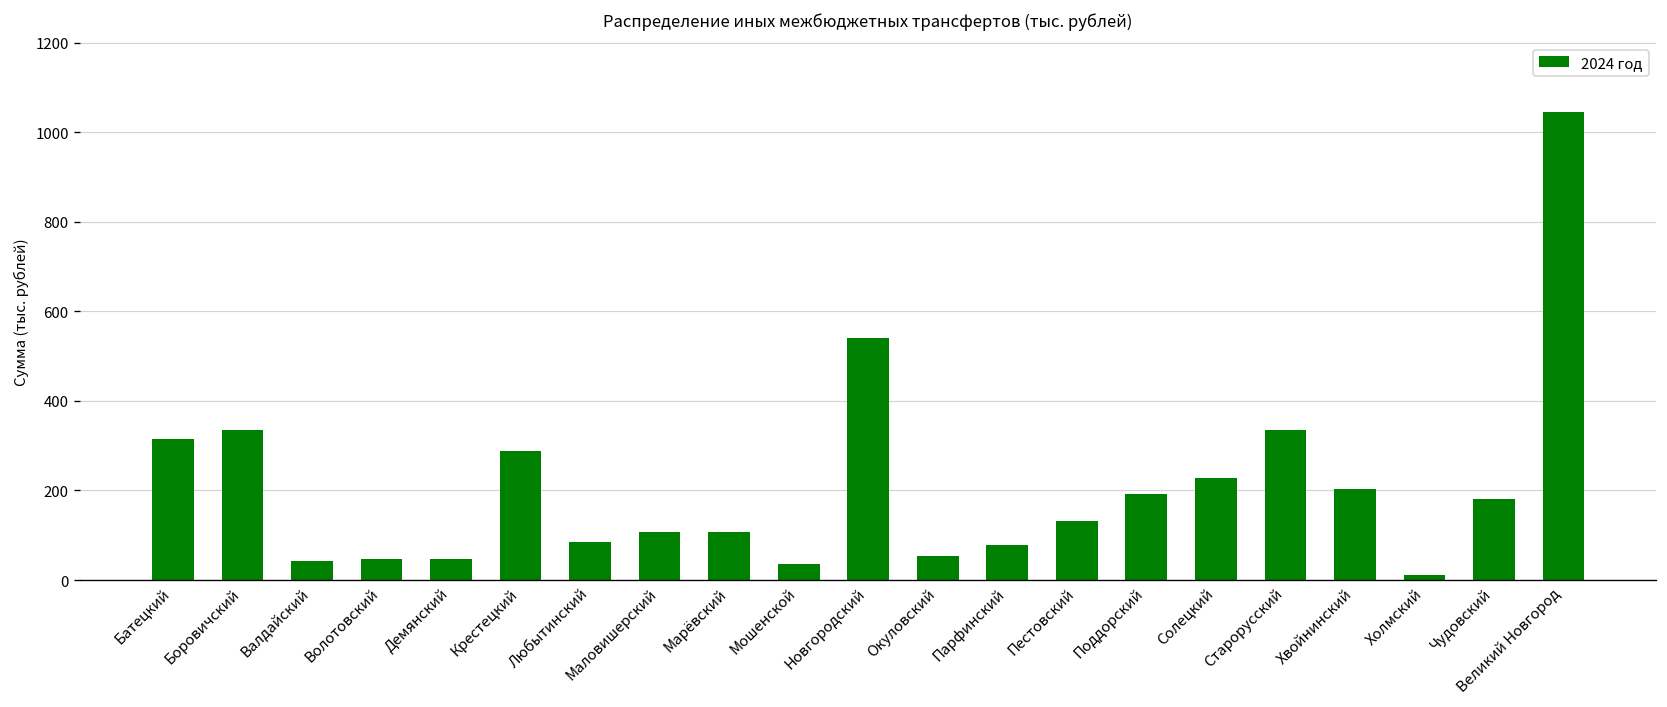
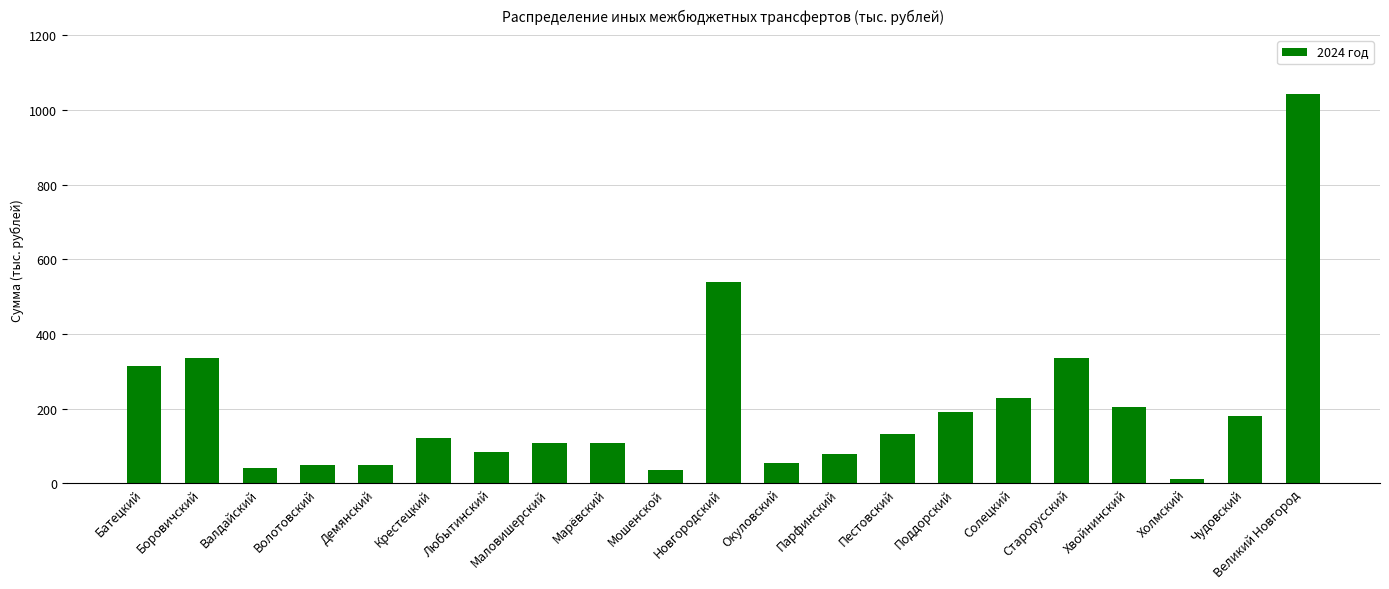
Крестецкий: 290 -> 120
